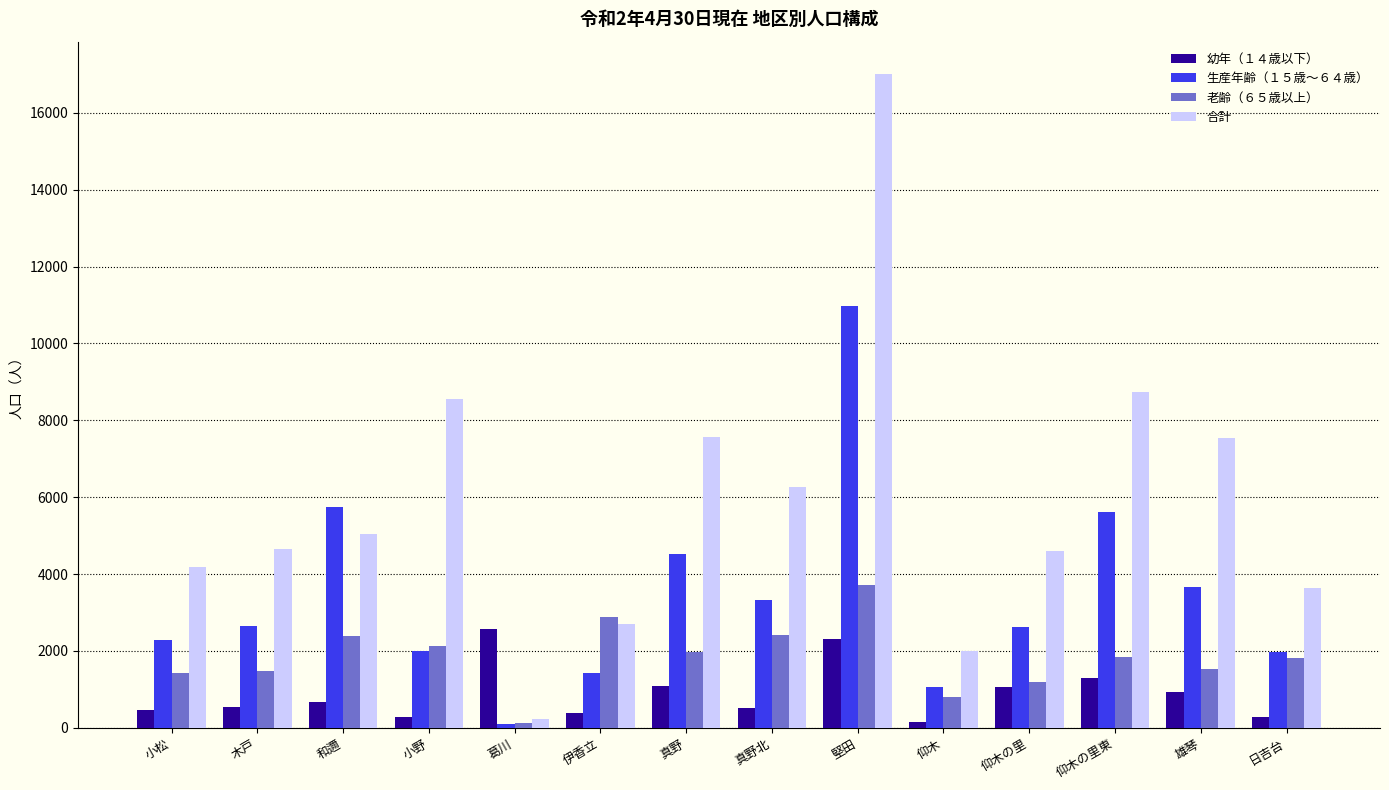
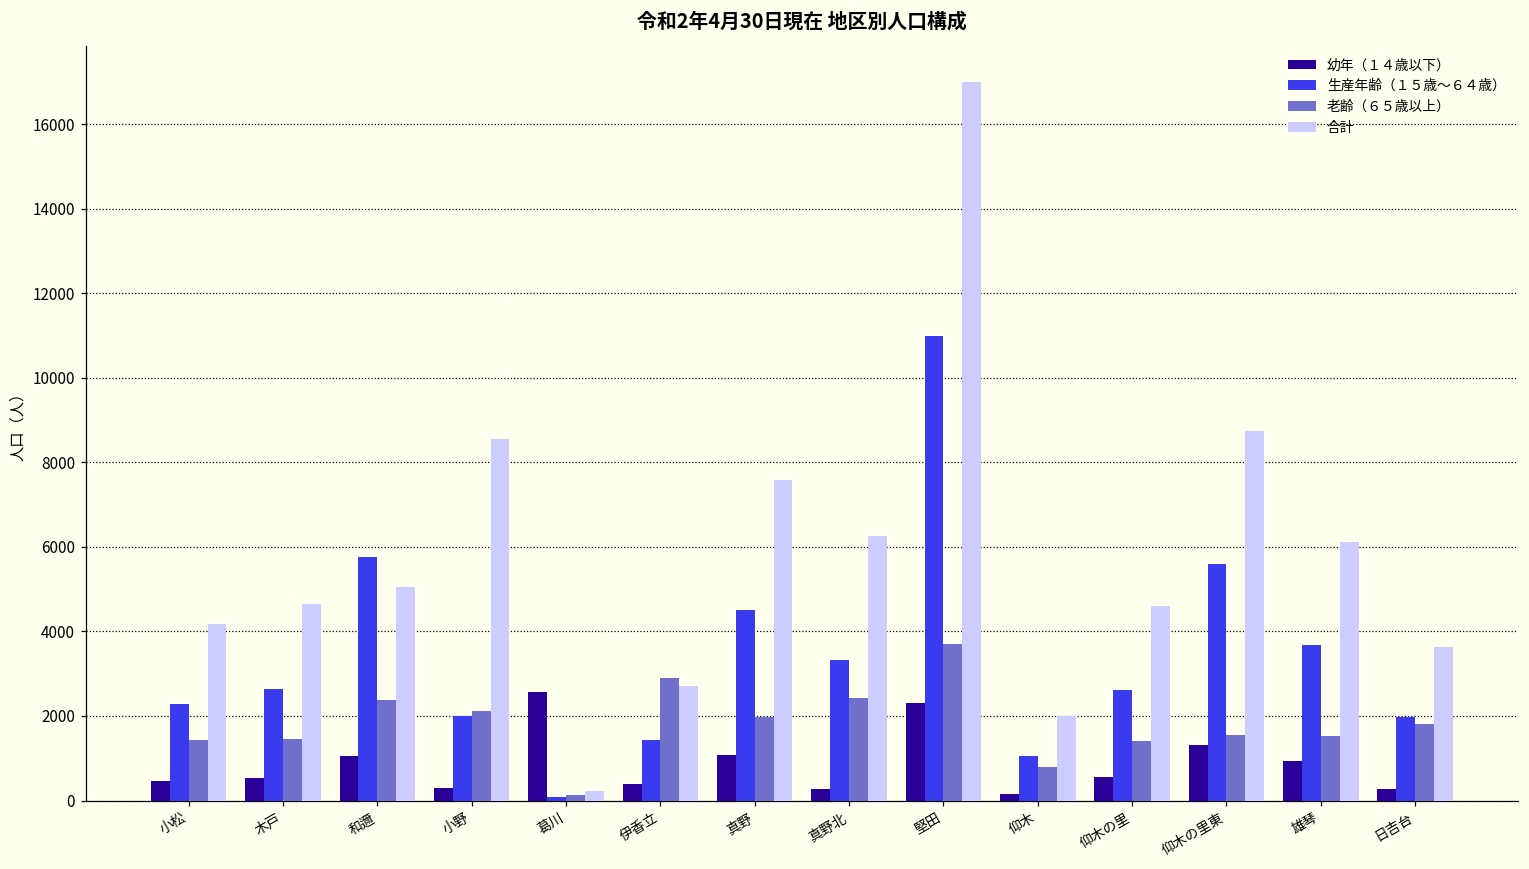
幼年（１４歳以下）, 和邇: 700 -> 1000
幼年（１４歳以下）, 真野北: 500 -> 300
幼年（１４歳以下）, 仰木の里: 1100 -> 600
老齢（６５歳以上）, 仰木の里: 1200 -> 1400
老齢（６５歳以上）, 仰木の里東: 1800 -> 1600
合計, 雄琴: 7500 -> 6100
